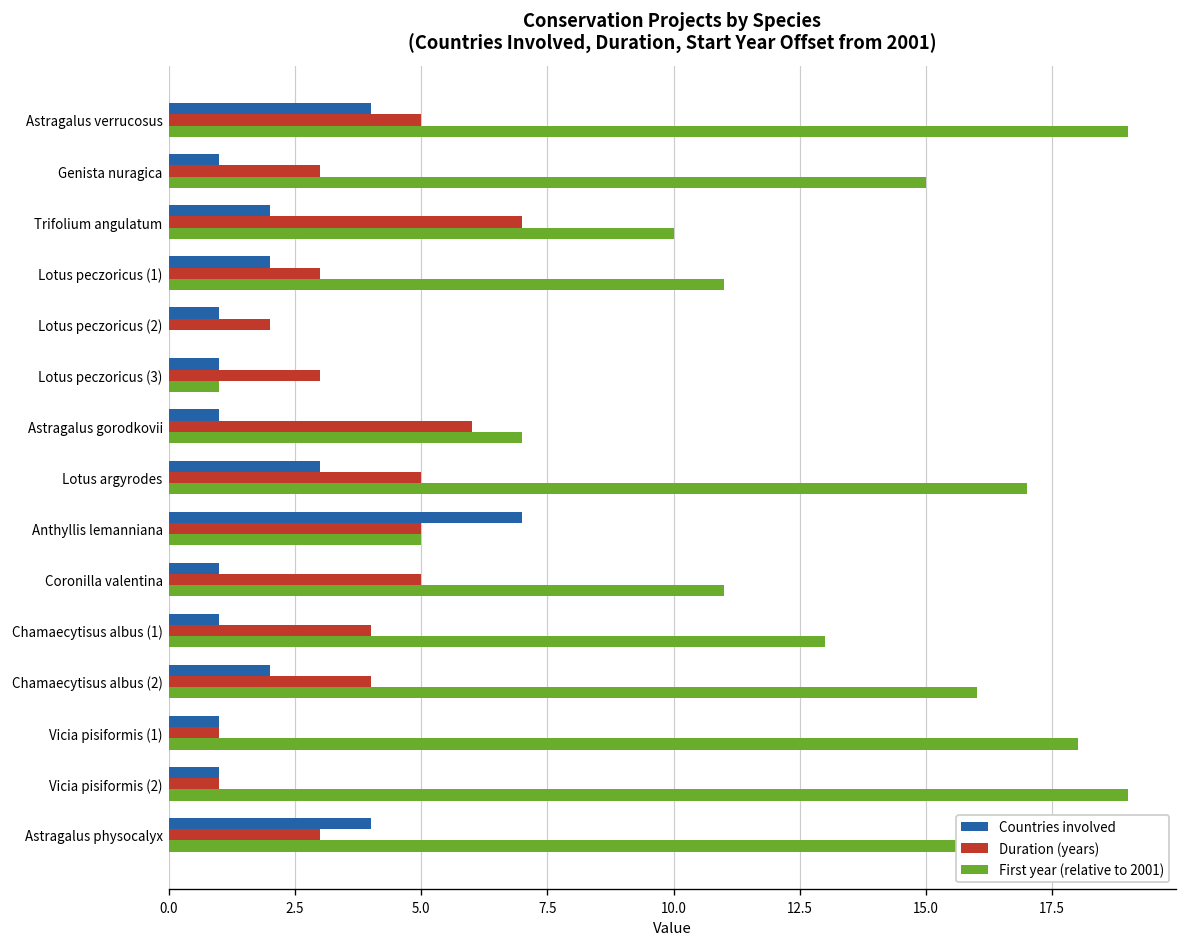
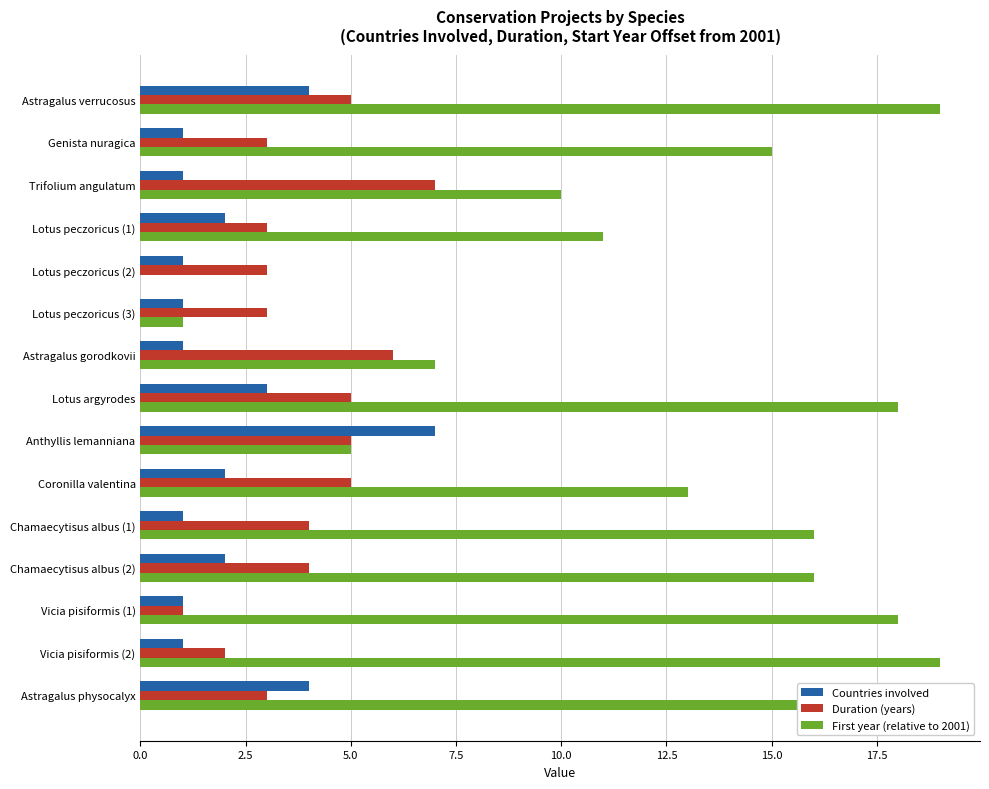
Countries involved, Trifolium angulatum: 2 -> 1
Duration (years), Lotus peczoricus (2): 2 -> 3
First year (relative to 2001), Lotus argyrodes: 17 -> 18
Countries involved, Coronilla valentina: 1 -> 2
First year (relative to 2001), Coronilla valentina: 11 -> 13
First year (relative to 2001), Chamaecytisus albus (1): 13 -> 16
Duration (years), Vicia pisiformis (2): 1 -> 2
